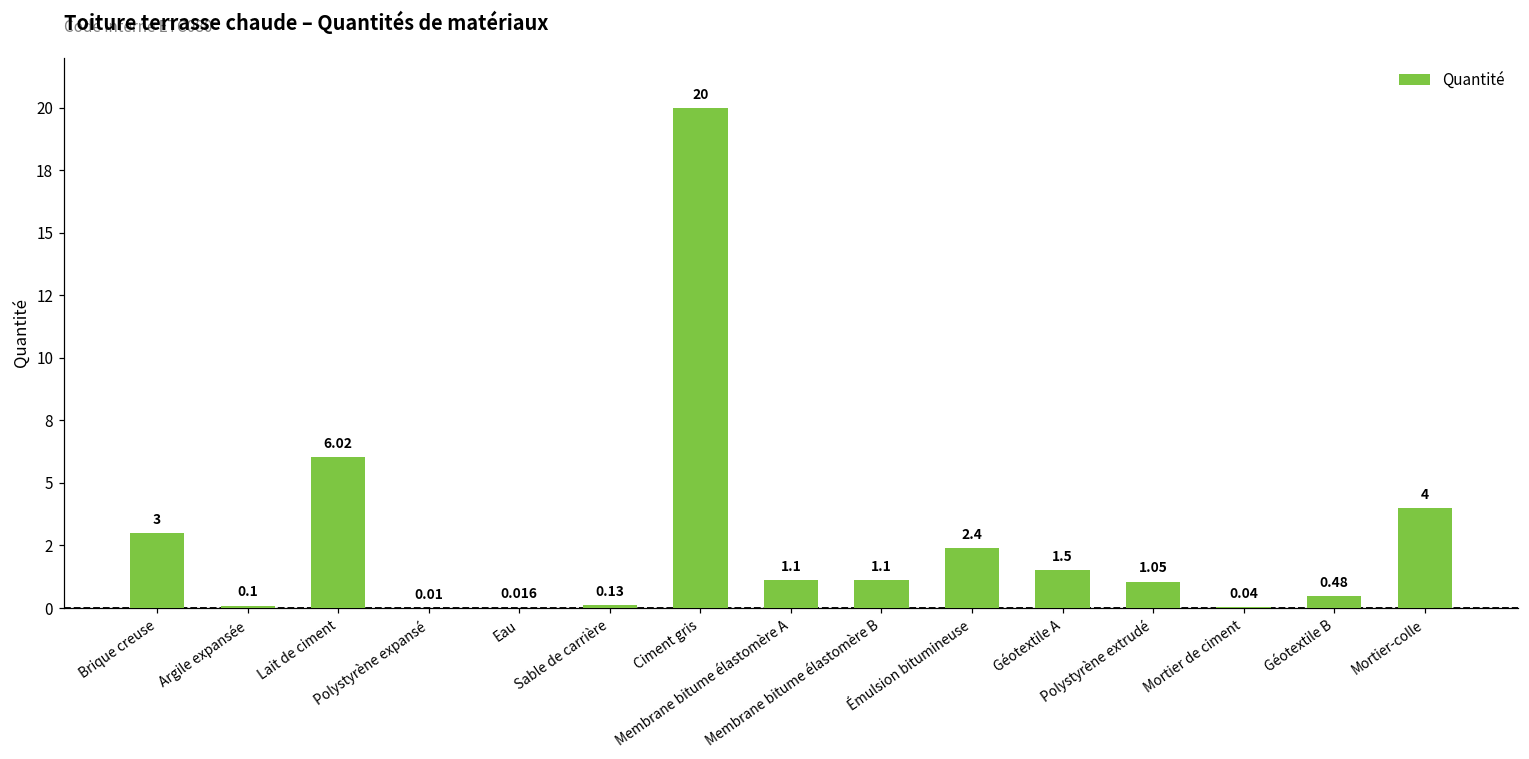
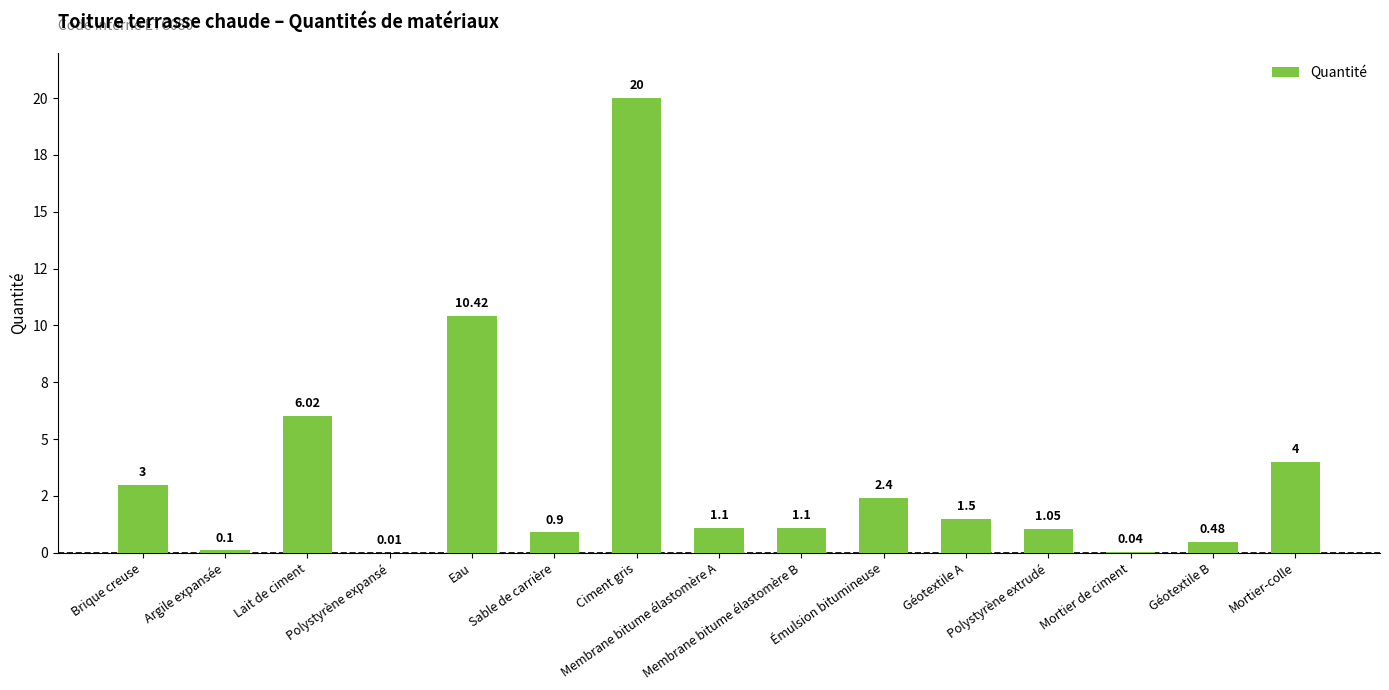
Eau: 0.016 -> 10.42
Sable de carrière: 0.13 -> 0.9
